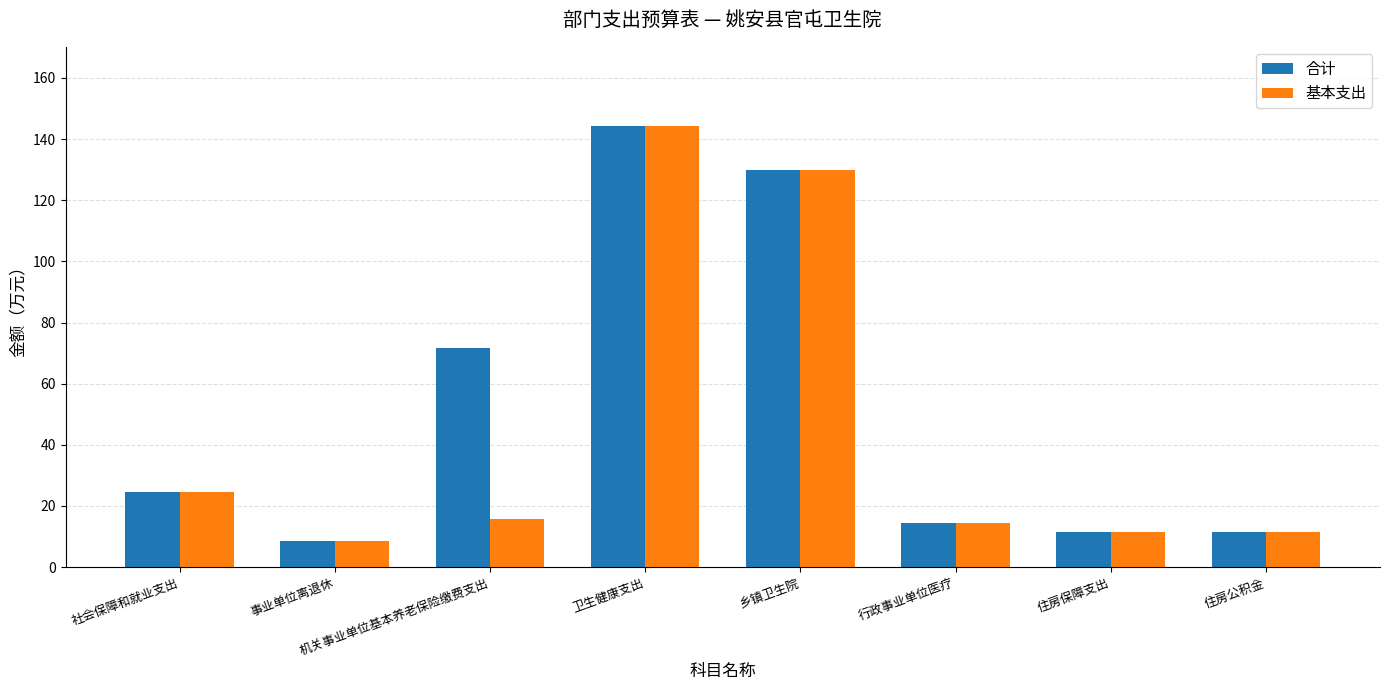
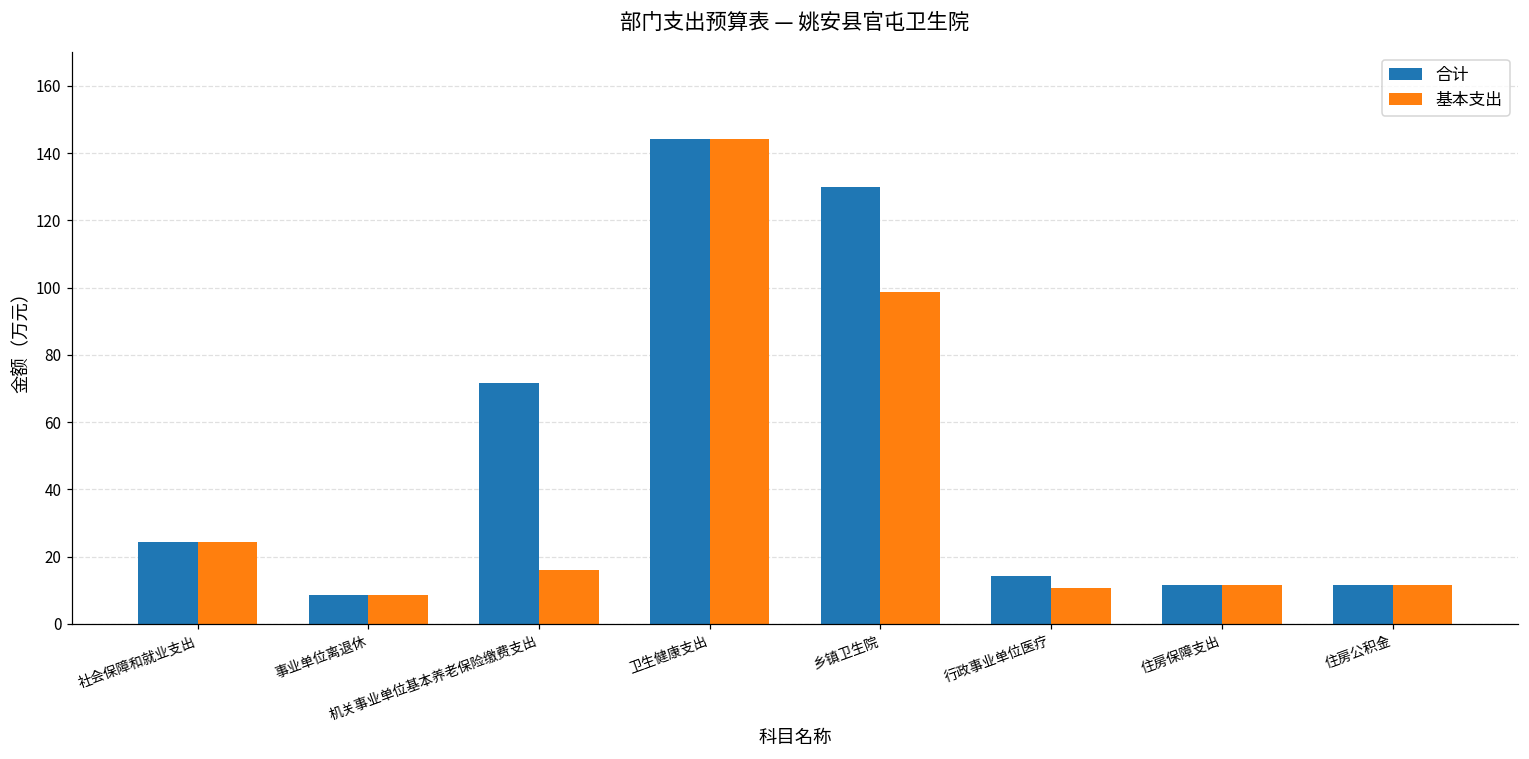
基本支出, 乡镇卫生院: 130 -> 99
基本支出, 行政事业单位医疗: 14 -> 11
